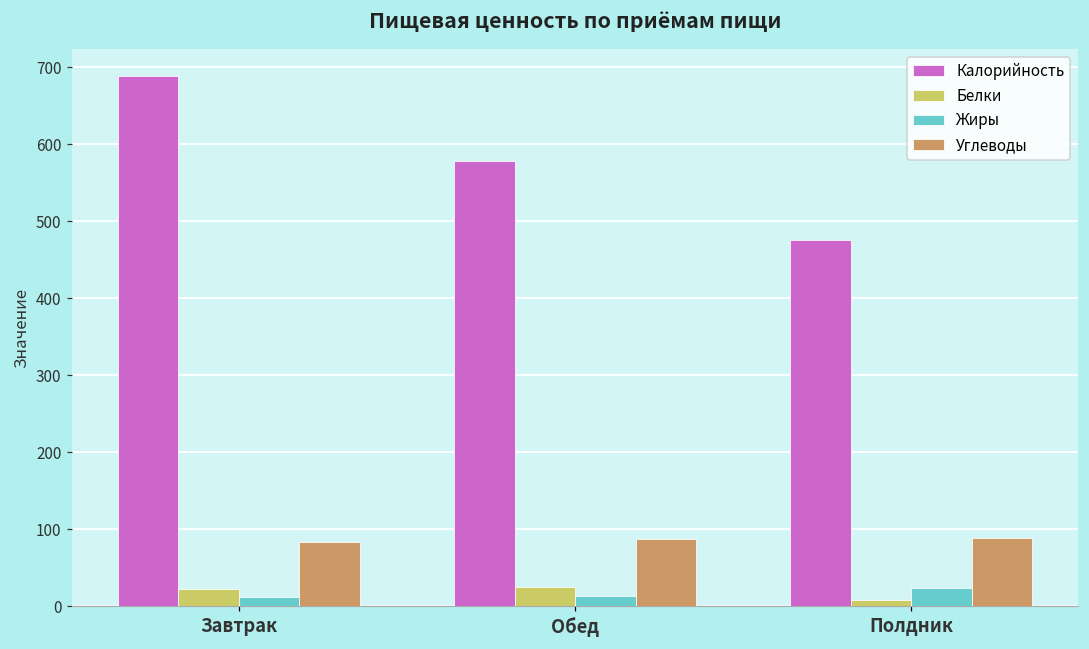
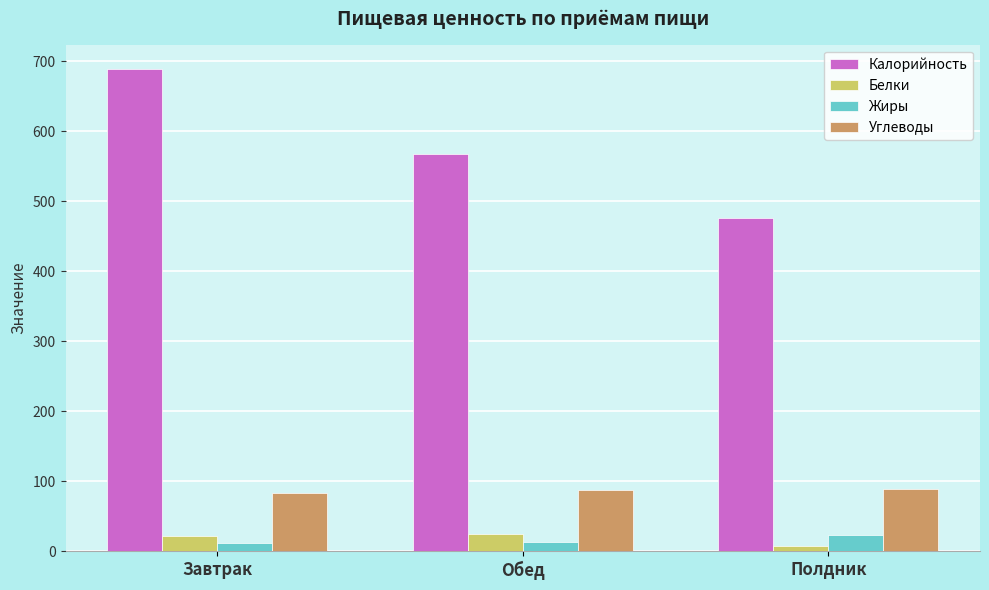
Калорийность, Обед: 580 -> 570
